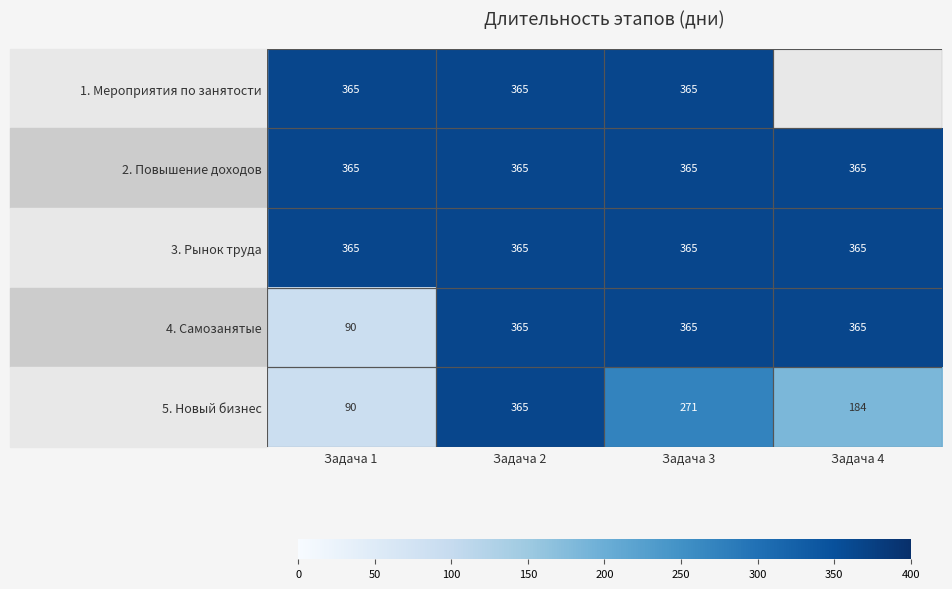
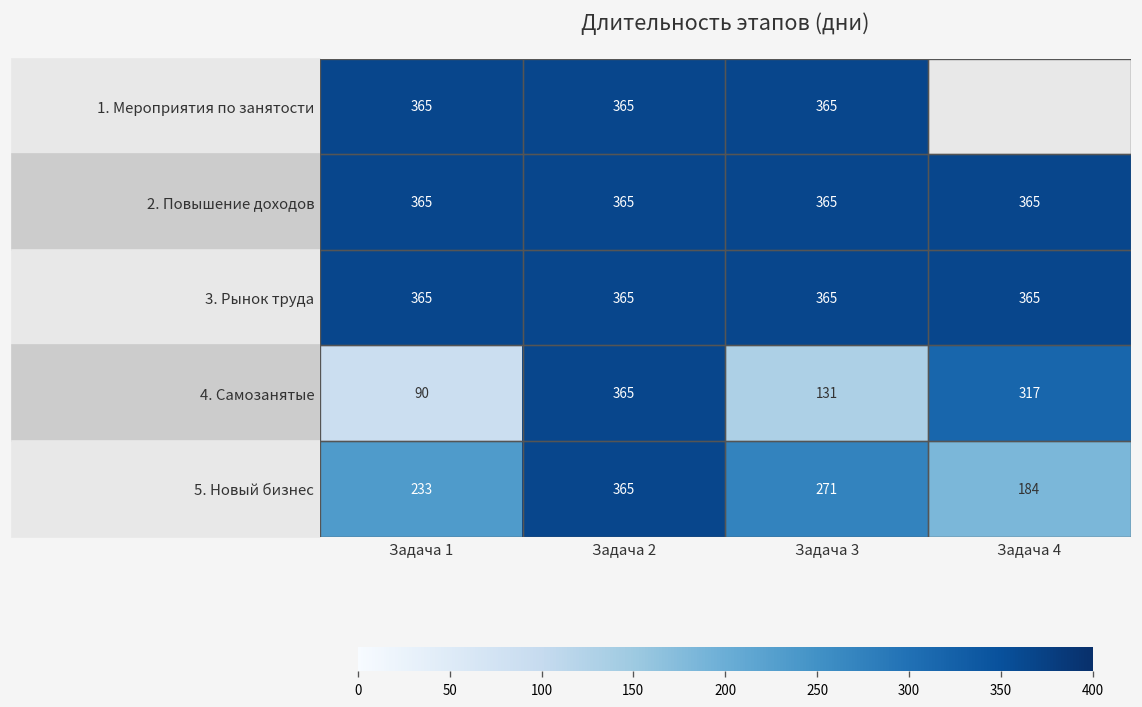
4. Самозанятые, Задача 3: 365 -> 131
4. Самозанятые, Задача 4: 365 -> 317
5. Новый бизнес, Задача 1: 90 -> 233
